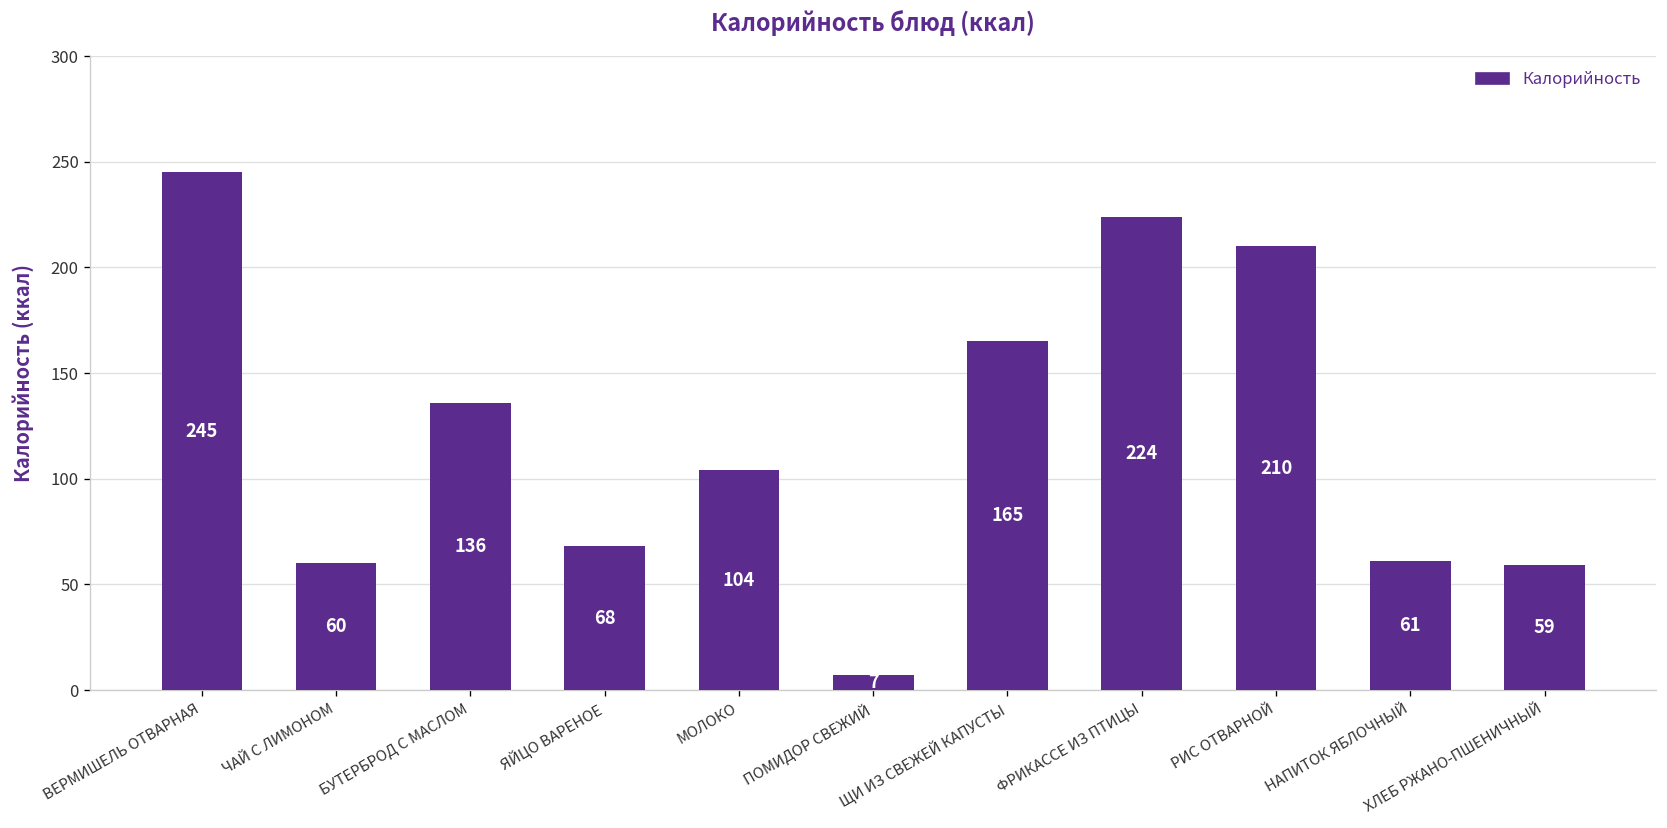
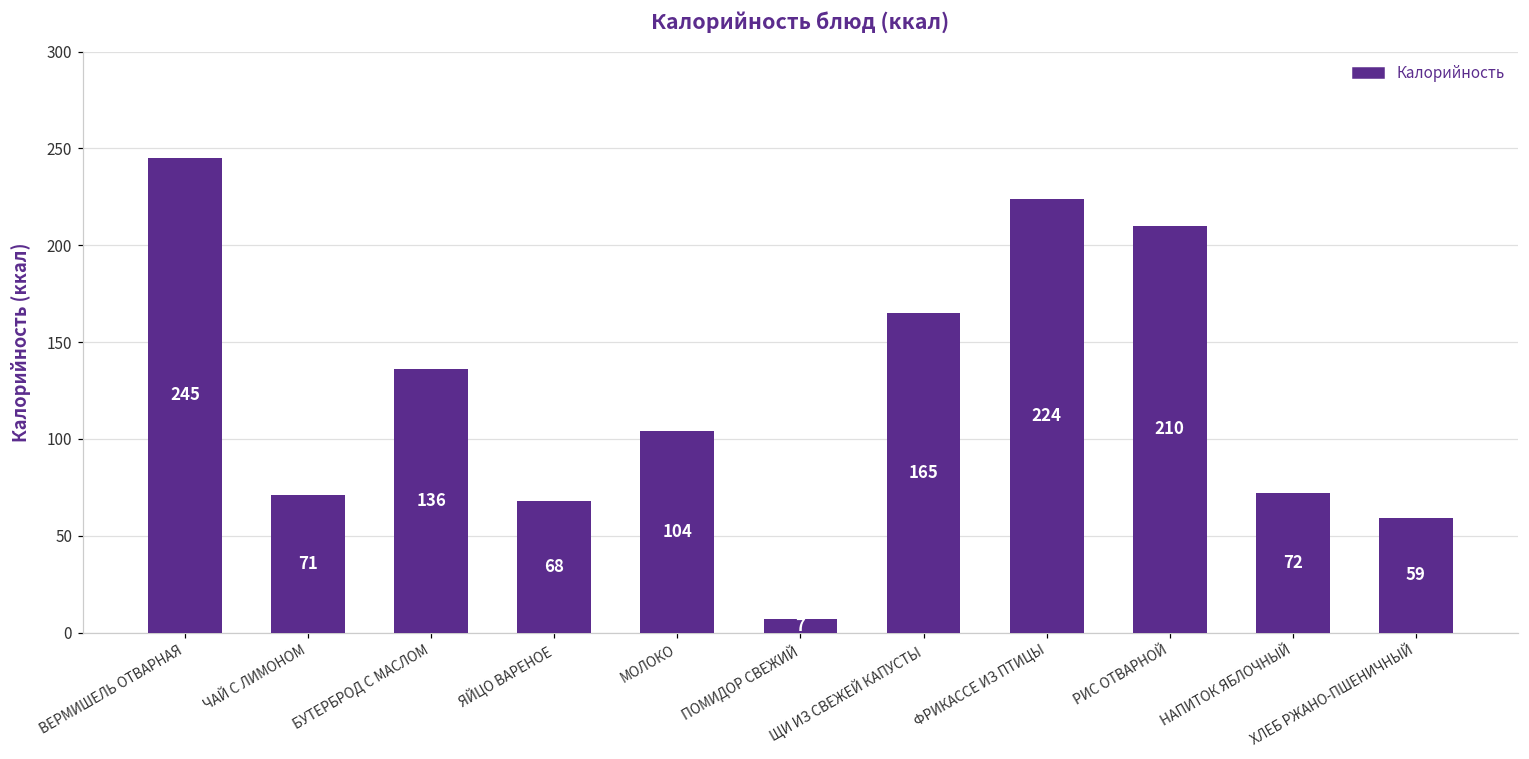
ЧАЙ С ЛИМОНОМ: 60 -> 71
НАПИТОК ЯБЛОЧНЫЙ: 61 -> 72
